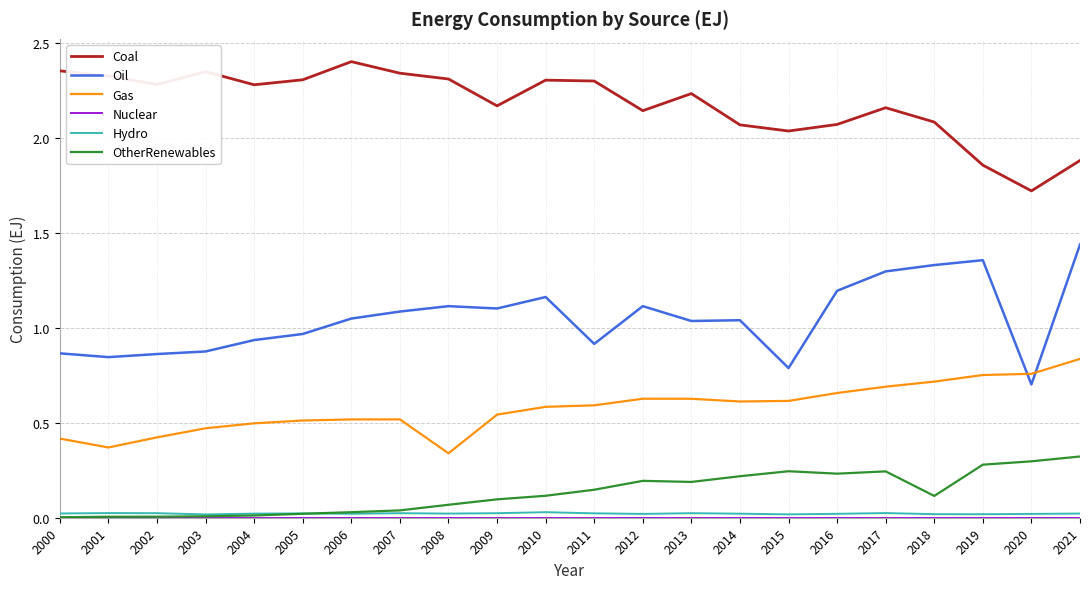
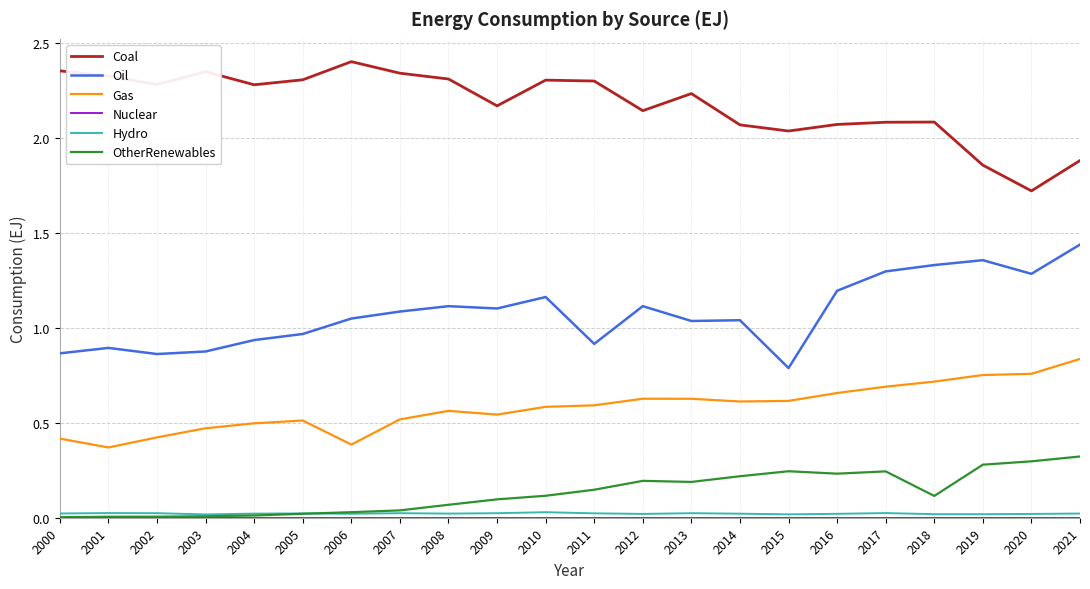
Oil, 2001: 0.85 -> 0.89
Gas, 2006: 0.52 -> 0.39
Gas, 2008: 0.34 -> 0.56
Coal, 2017: 2.16 -> 2.08
Oil, 2020: 0.70 -> 1.29
